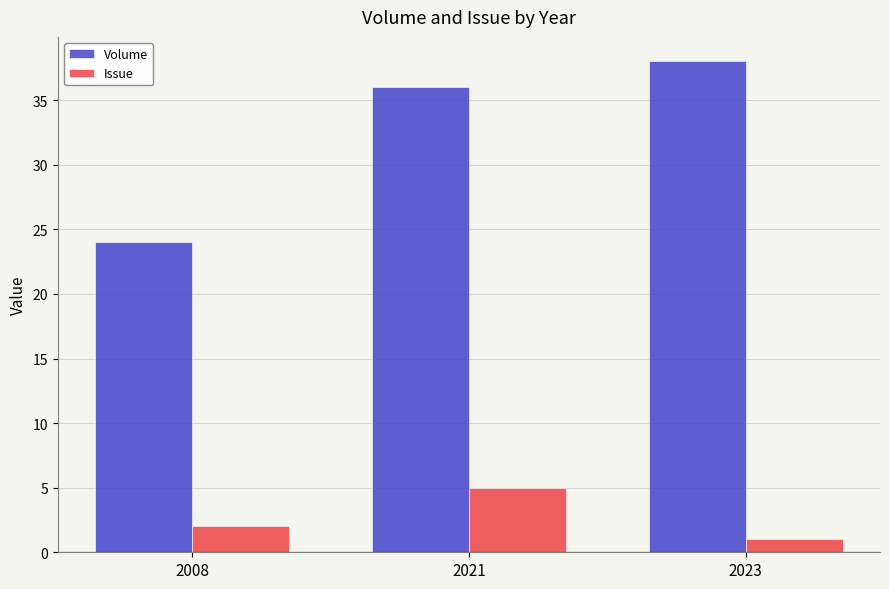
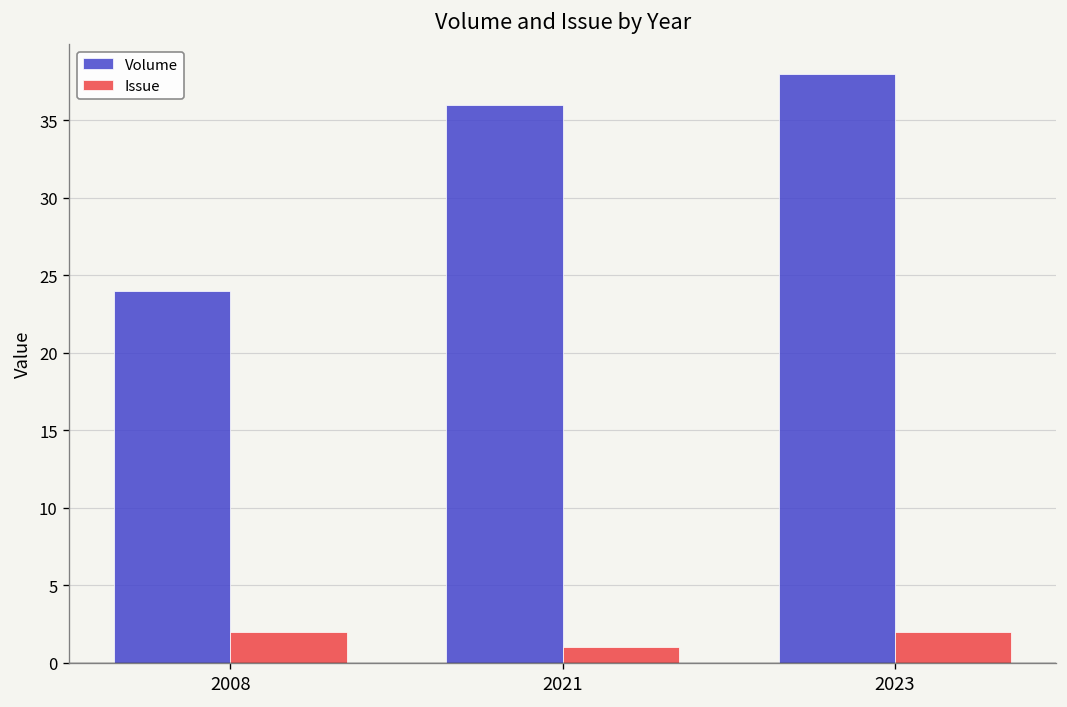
Issue, 2021: 5 -> 1
Issue, 2023: 1 -> 2
